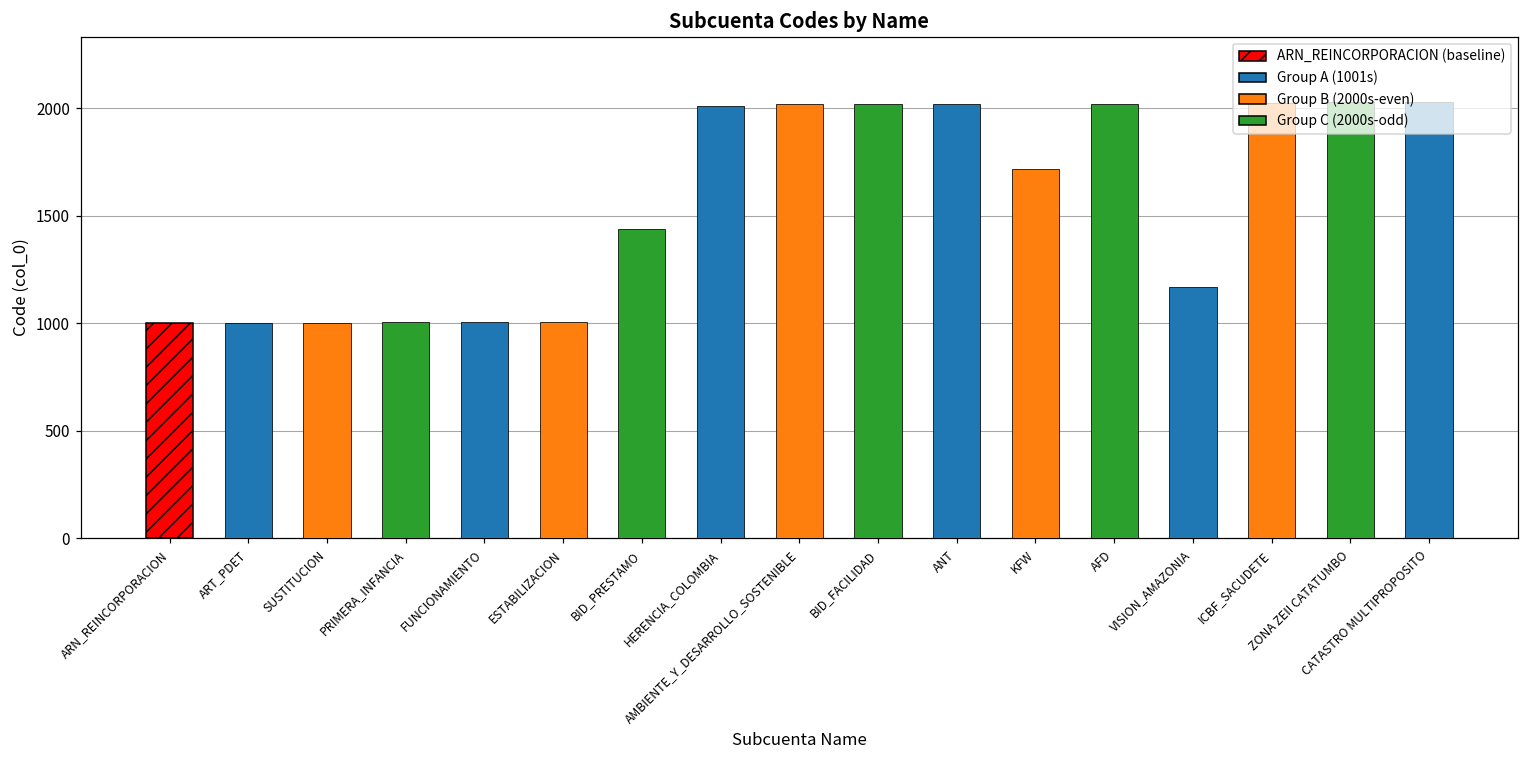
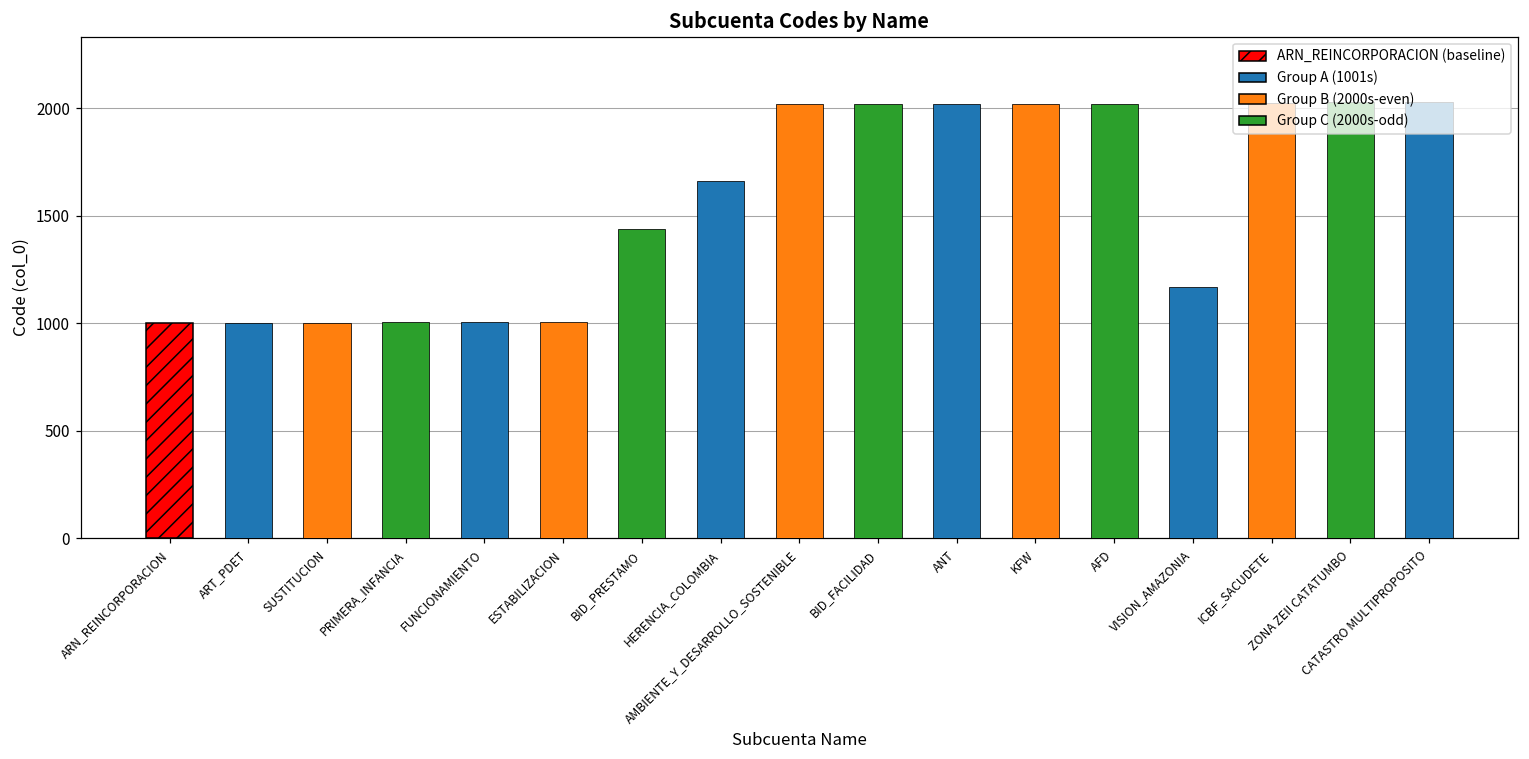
HERENCIA_COLOMBIA: 2010 -> 1660
KFW: 1720 -> 2020
